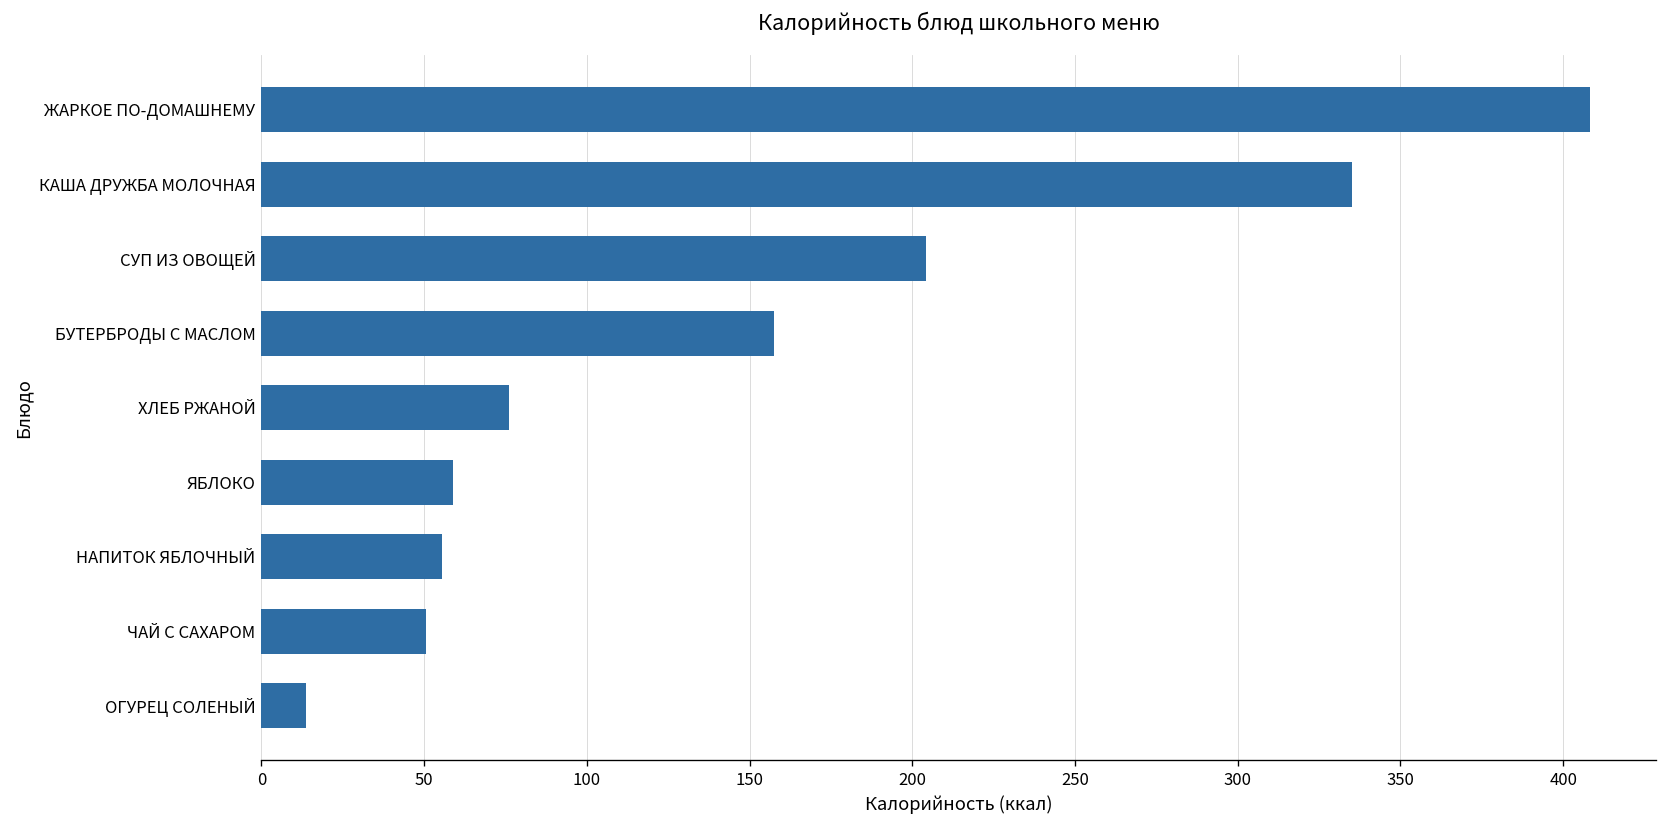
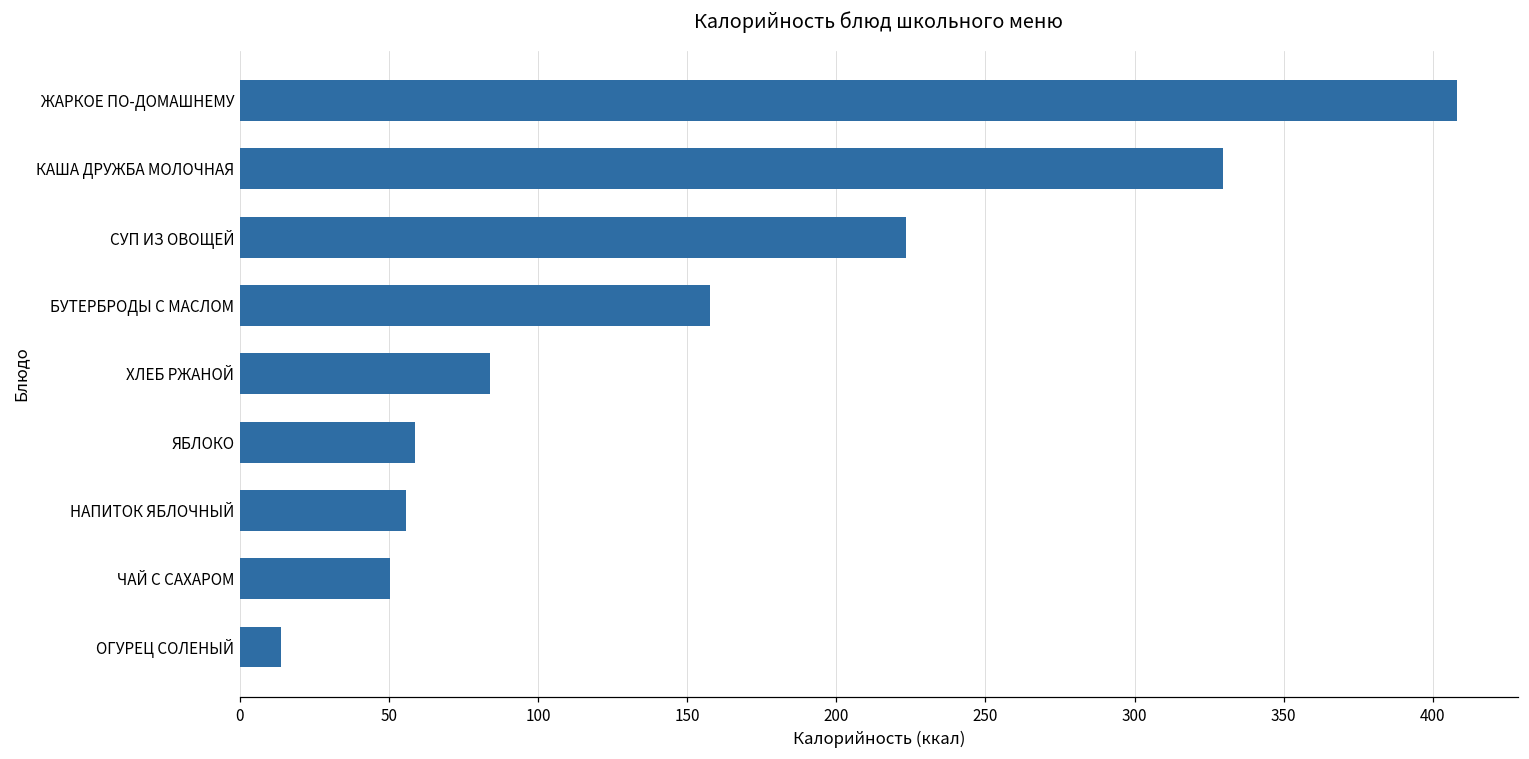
КАША ДРУЖБА МОЛОЧНАЯ: 335 -> 330
СУП ИЗ ОВОЩЕЙ: 204 -> 224
ХЛЕБ РЖАНОЙ: 76 -> 84
